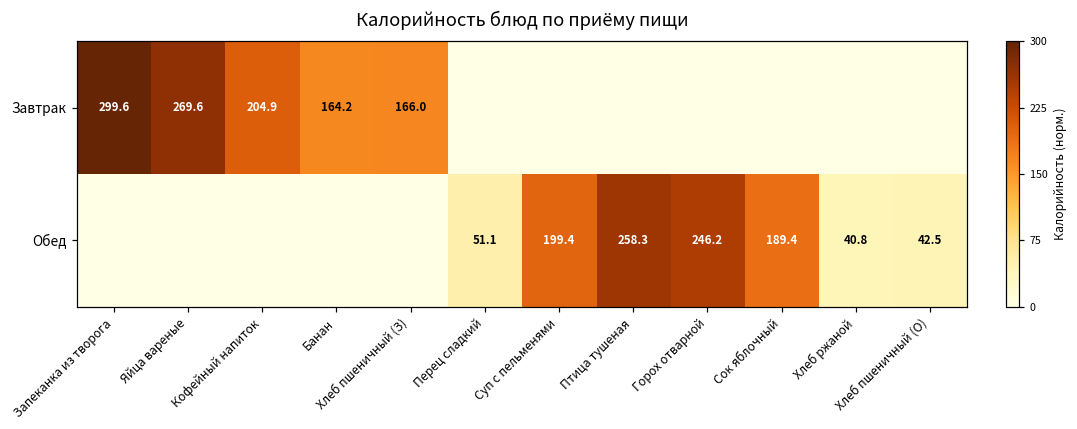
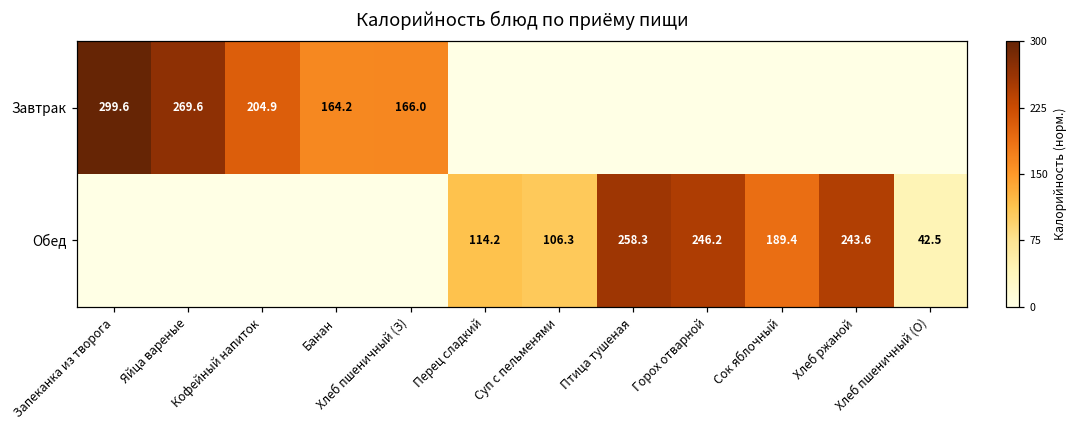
Обед, Перец сладкий: 51.1 -> 114.2
Обед, Суп с пельменями: 199.4 -> 106.3
Обед, Хлеб ржаной: 40.8 -> 243.6
